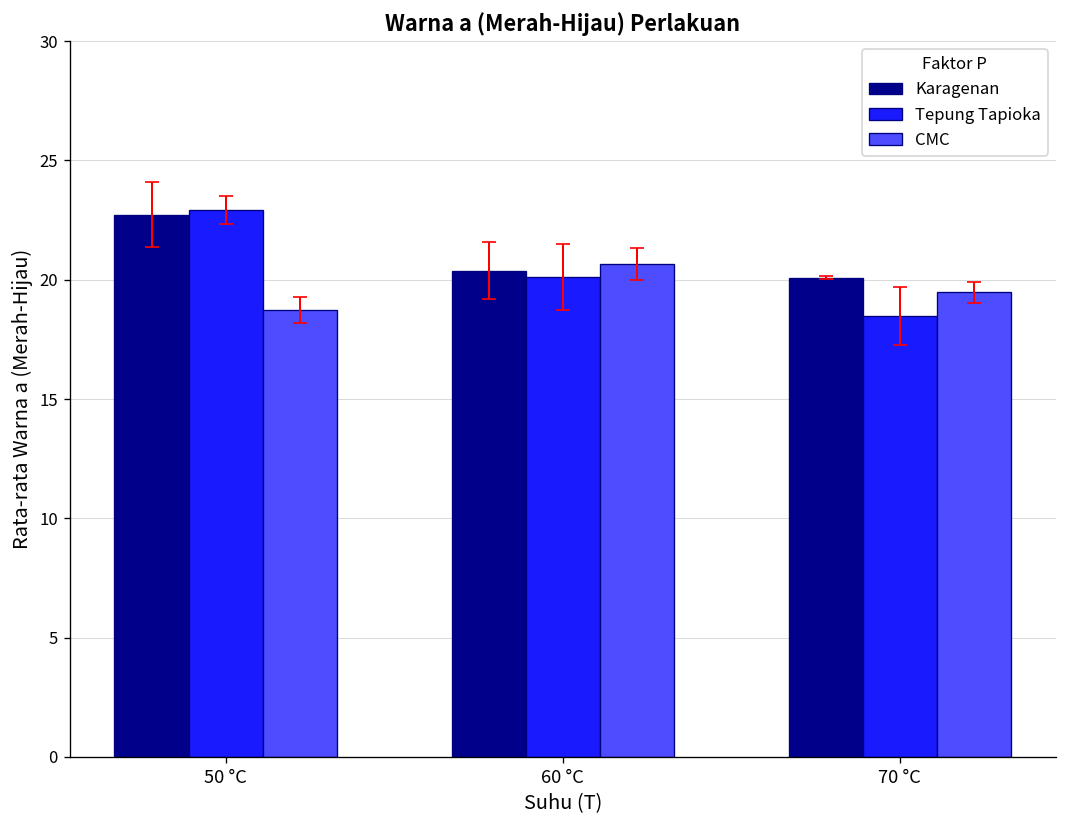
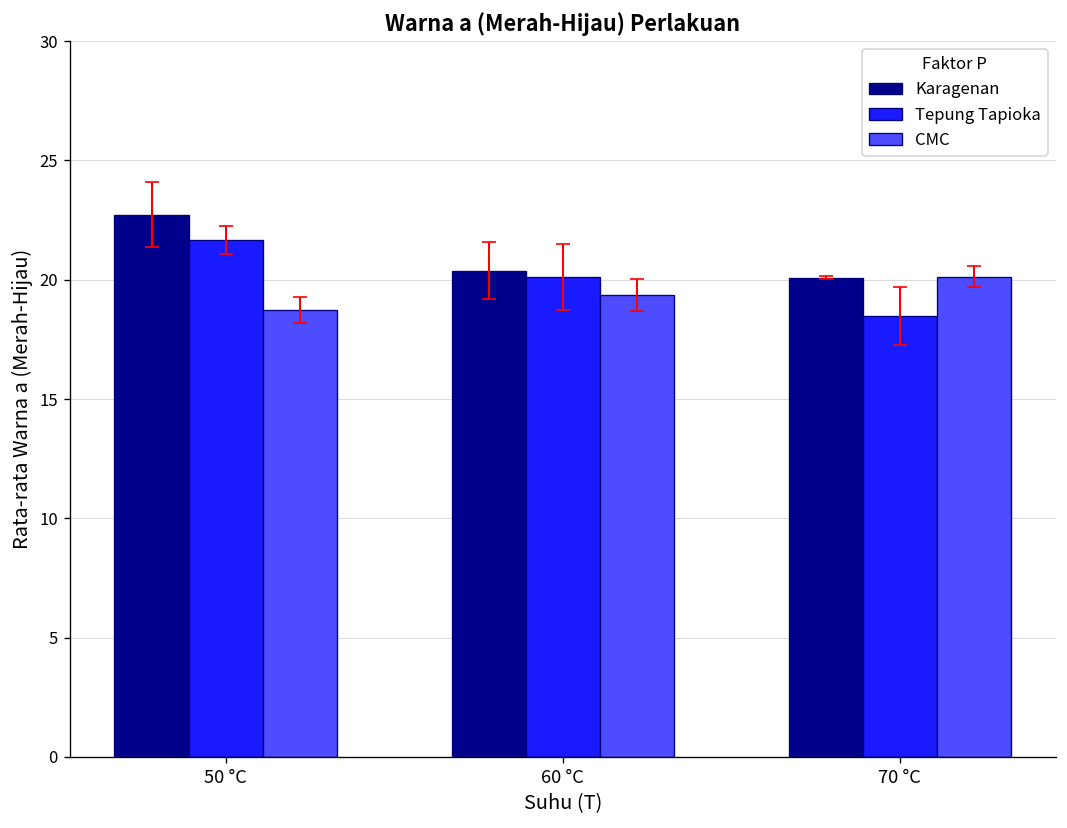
Tepung Tapioka, 50 °C: 22.9 -> 21.7
CMC, 60 °C: 20.7 -> 19.4
CMC, 70 °C: 19.5 -> 20.1
